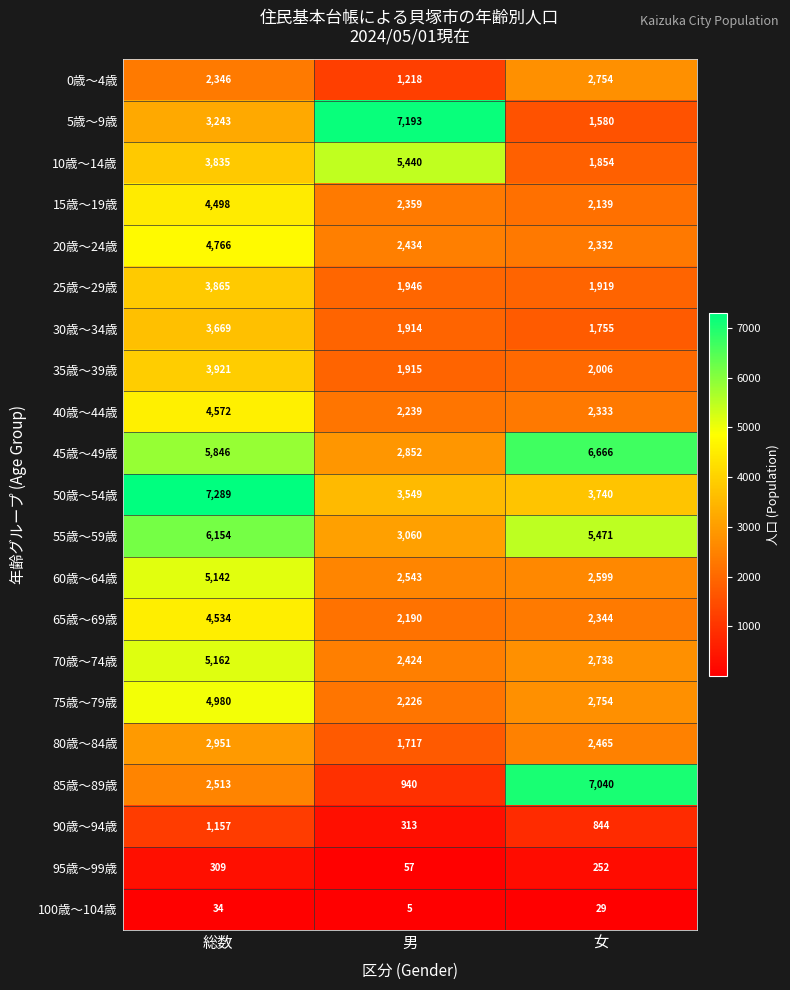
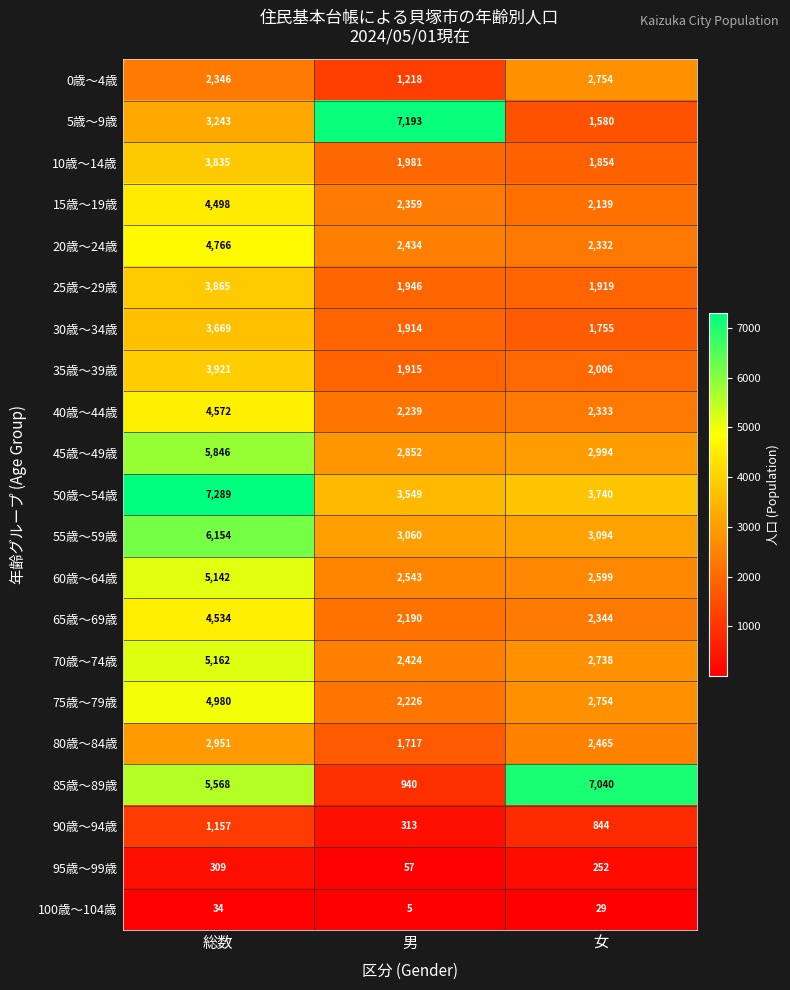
10歳～14歳, 男: 5,440 -> 1,981
45歳～49歳, 女: 6,666 -> 2,994
55歳～59歳, 女: 5,471 -> 3,094
85歳～89歳, 総数: 2,513 -> 5,568
